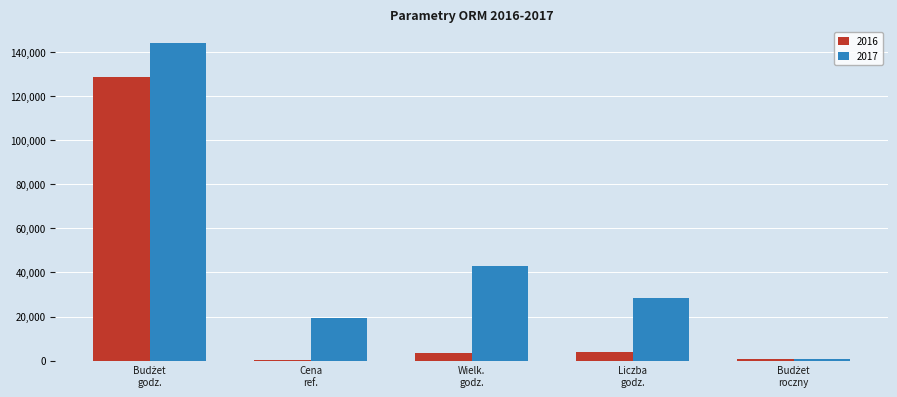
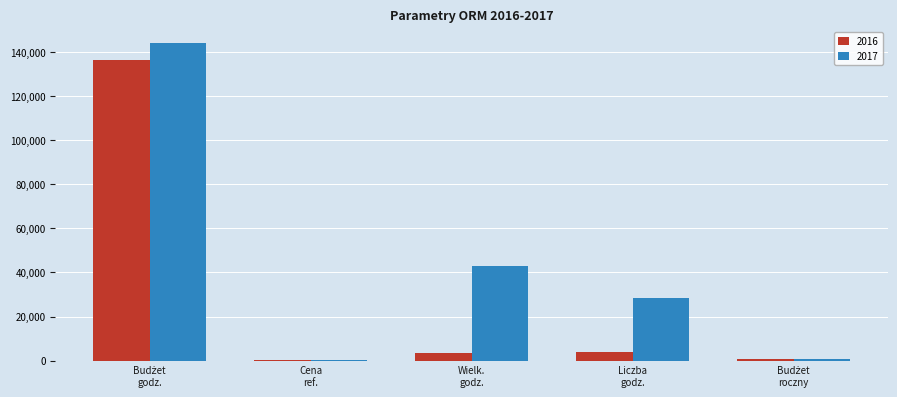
2016, Budżet godz.: 129,000 -> 136,000
2017, Cena ref.: 19,000 -> 0
